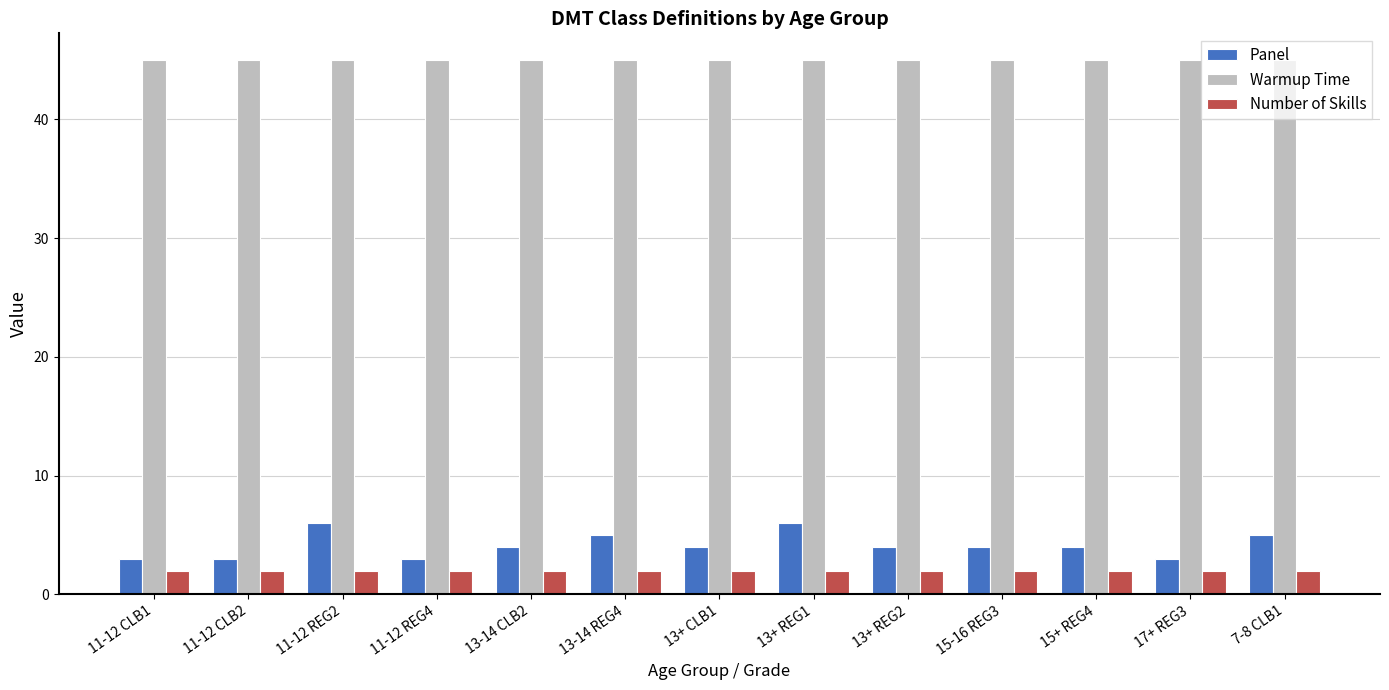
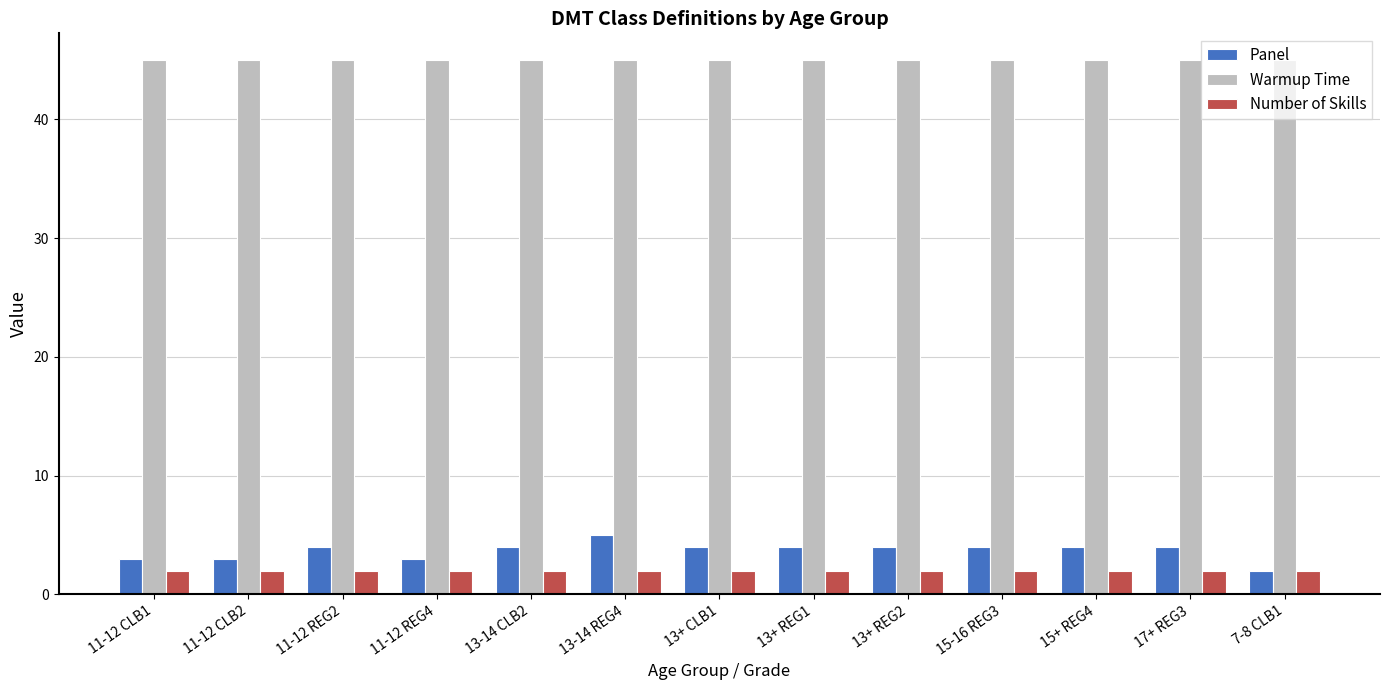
Panel, 11-12 REG2: 6 -> 4
Panel, 13+ REG1: 6 -> 4
Panel, 17+ REG3: 3 -> 4
Panel, 7-8 CLB1: 5 -> 2
